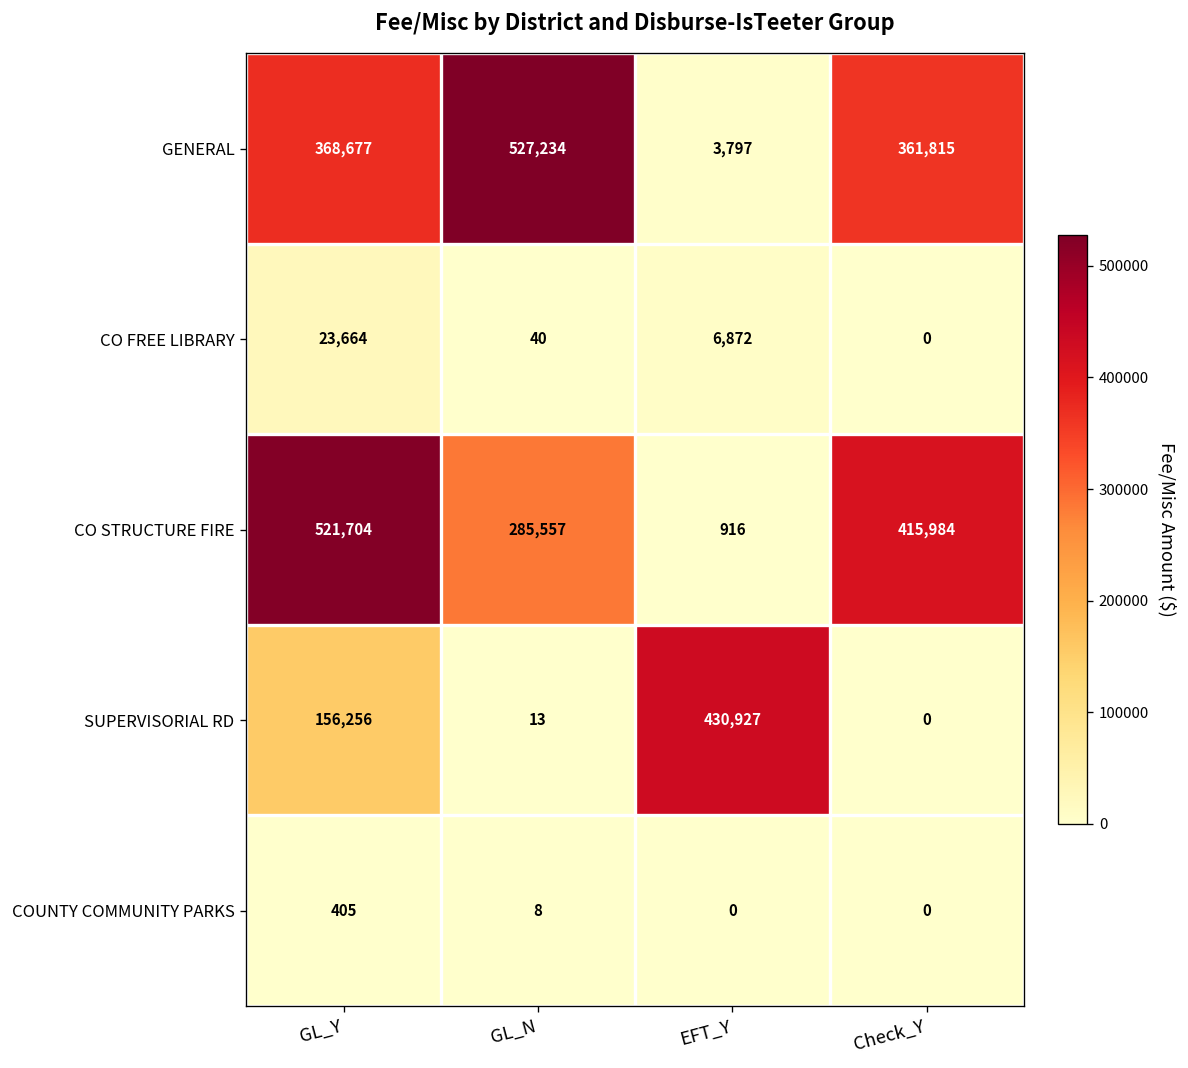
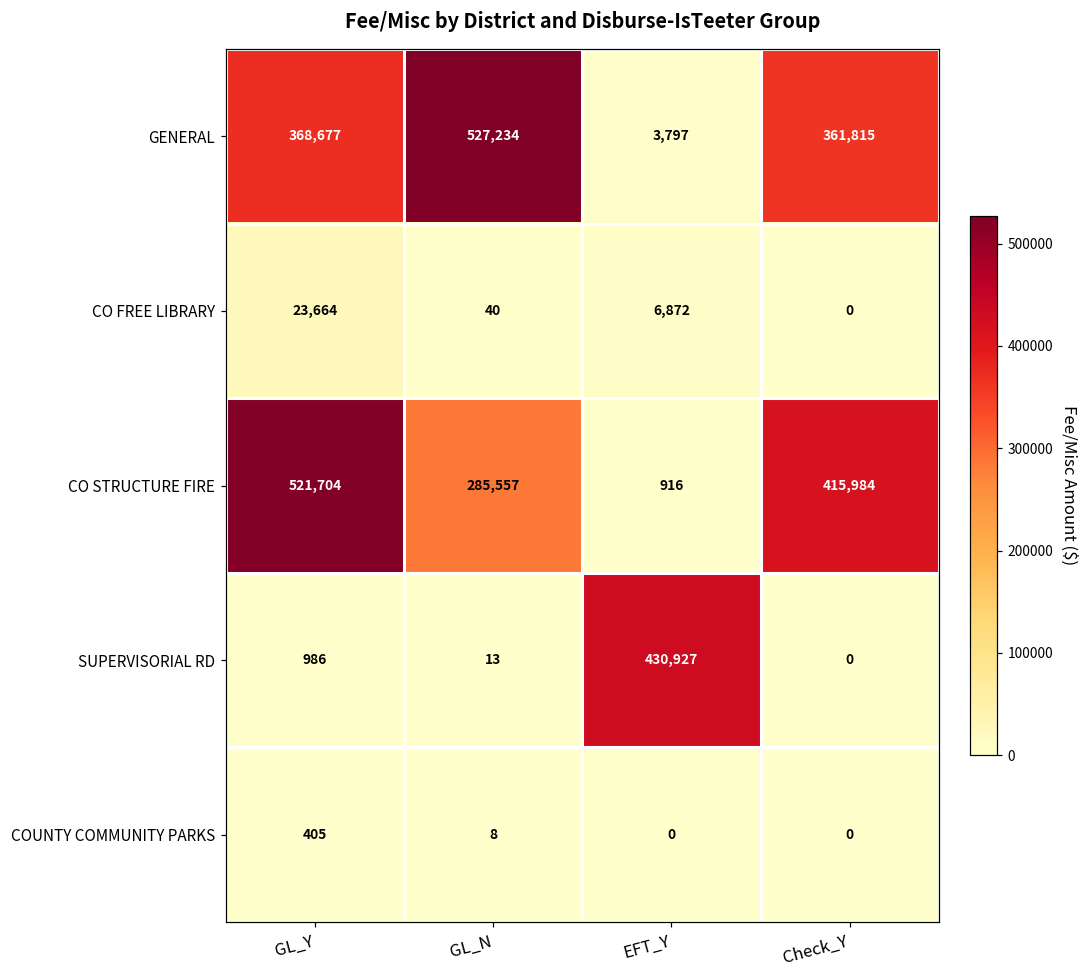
SUPERVISORIAL RD, GL_Y: 156,256 -> 986
